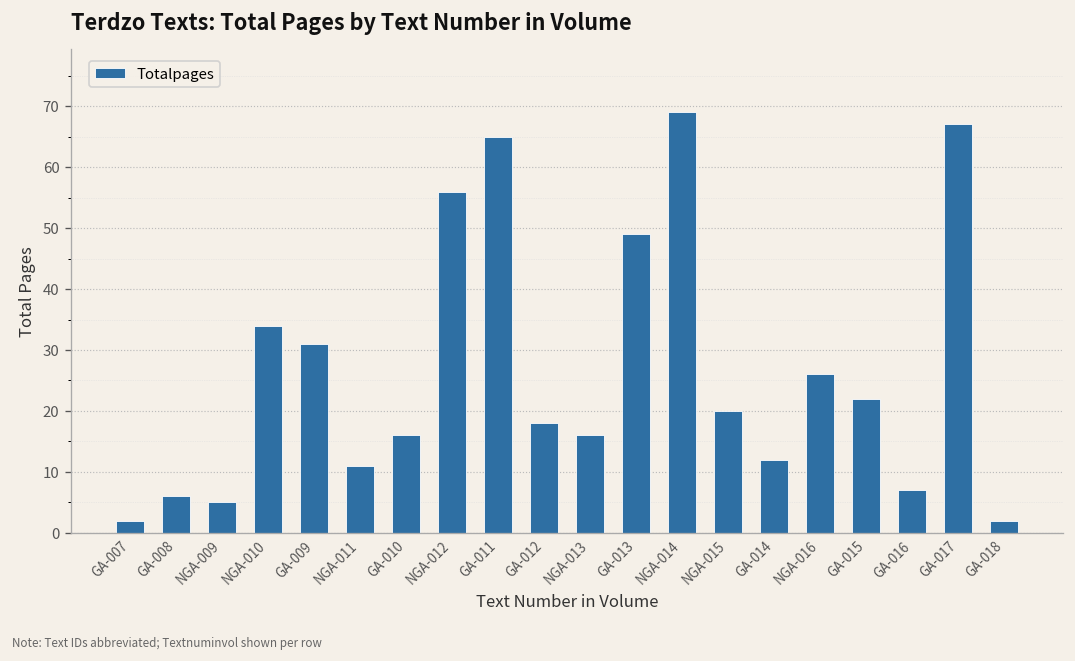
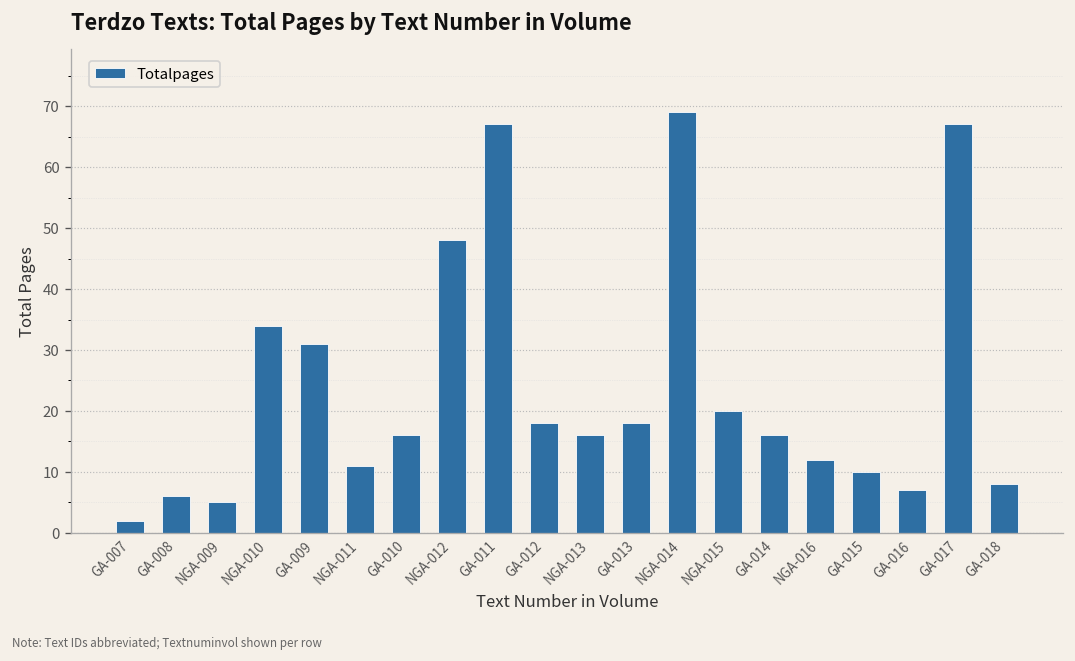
NGA-012: 56 -> 48
GA-011: 65 -> 67
GA-013: 49 -> 18
GA-014: 12 -> 16
NGA-016: 26 -> 12
GA-015: 22 -> 10
GA-018: 2 -> 8
